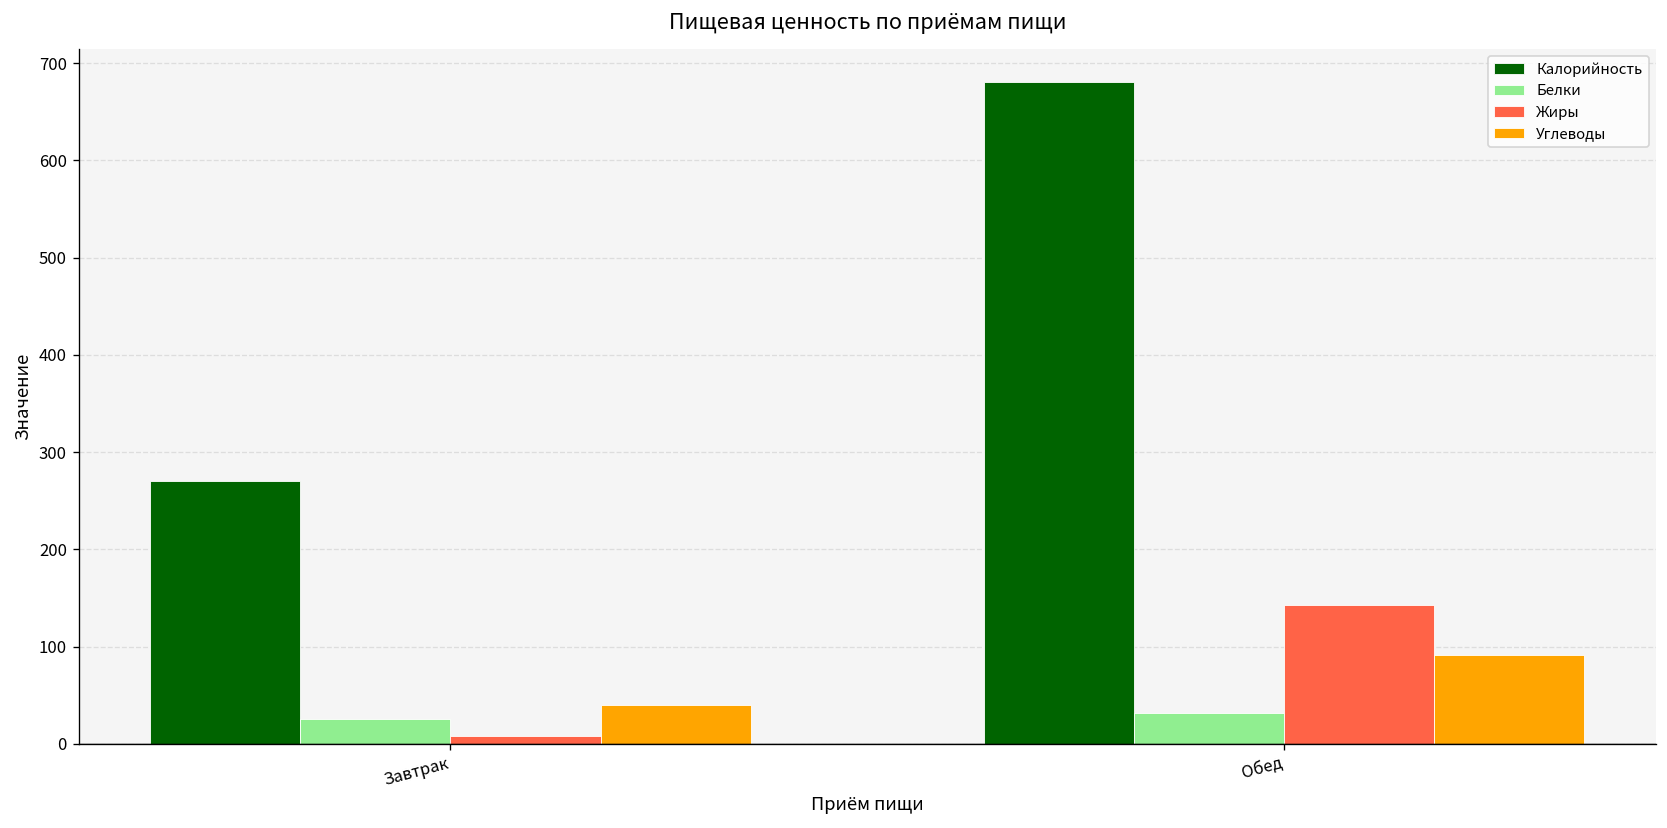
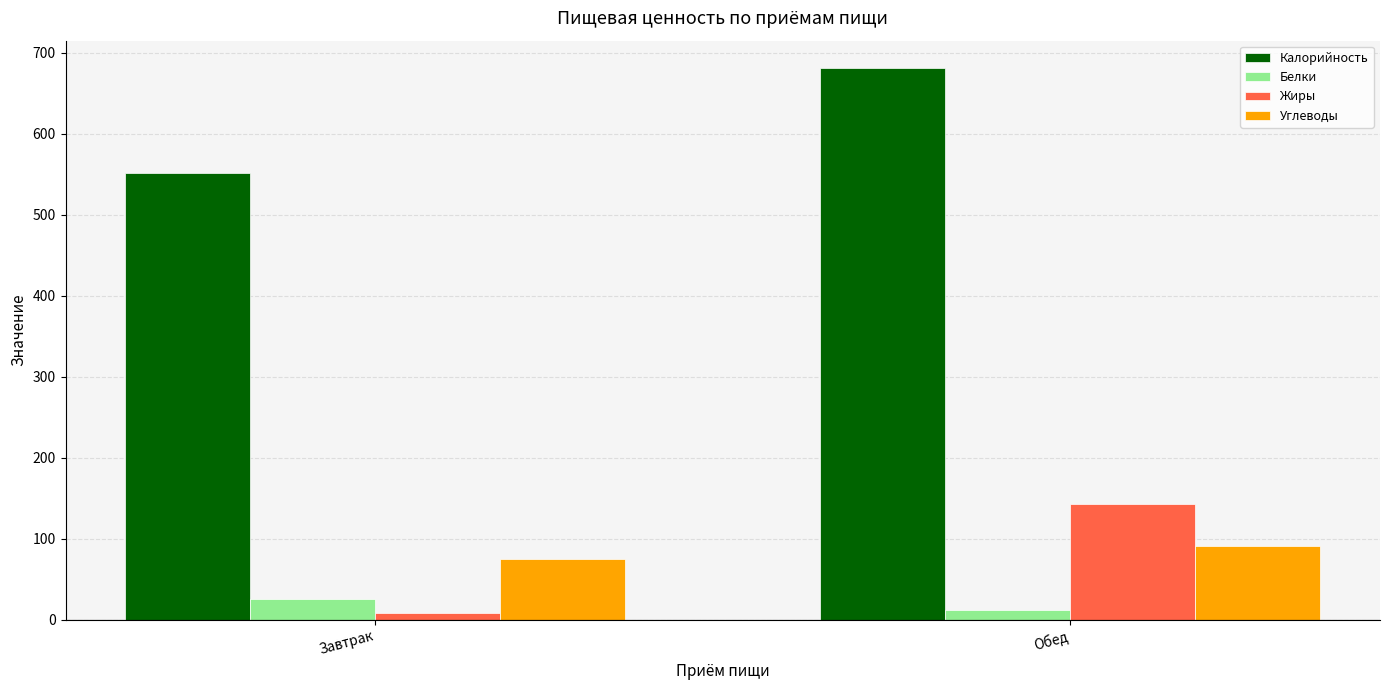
Калорийность, Завтрак: 270 -> 550
Углеводы, Завтрак: 40 -> 80
Белки, Обед: 30 -> 10
